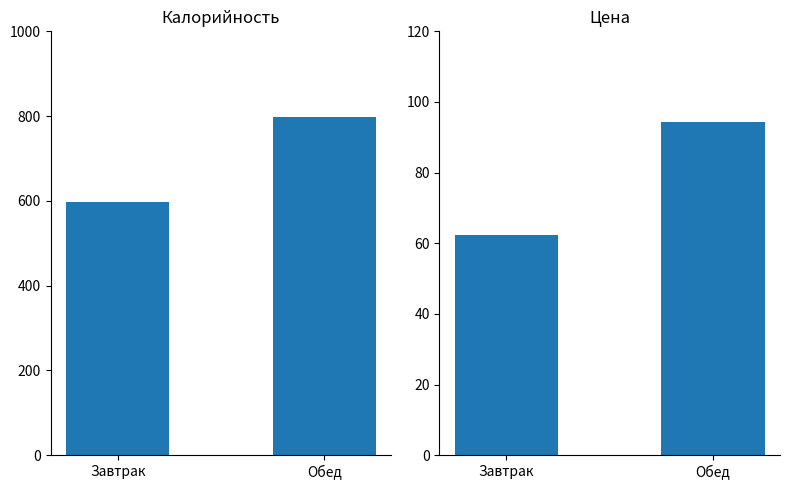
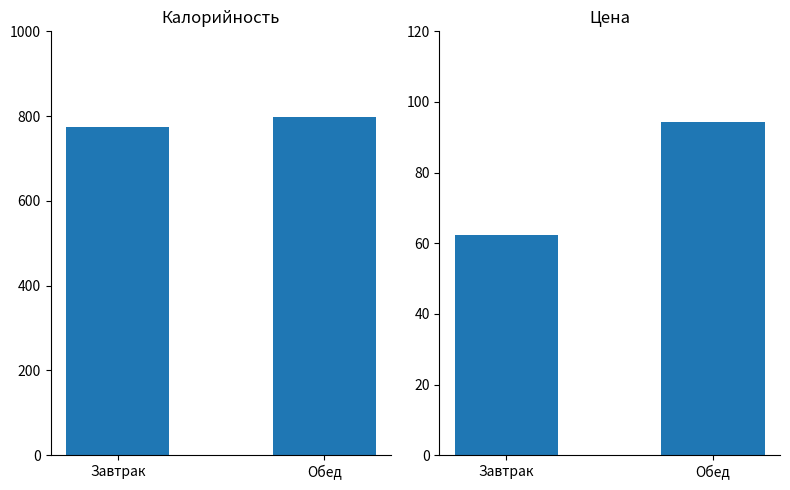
Калорийность, Завтрак: 600 -> 780
